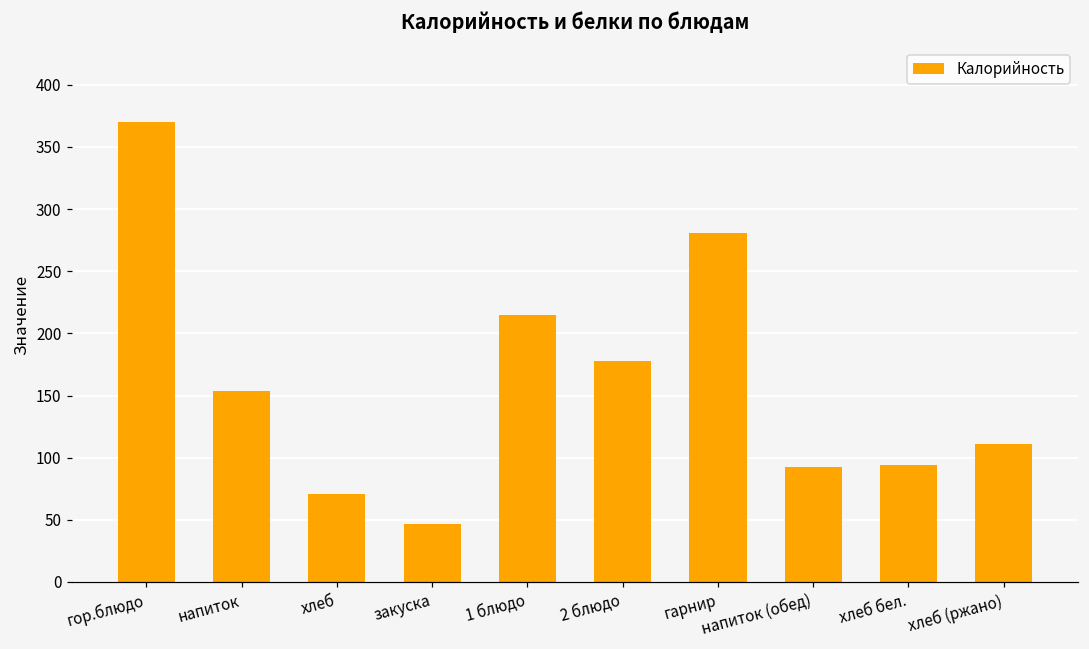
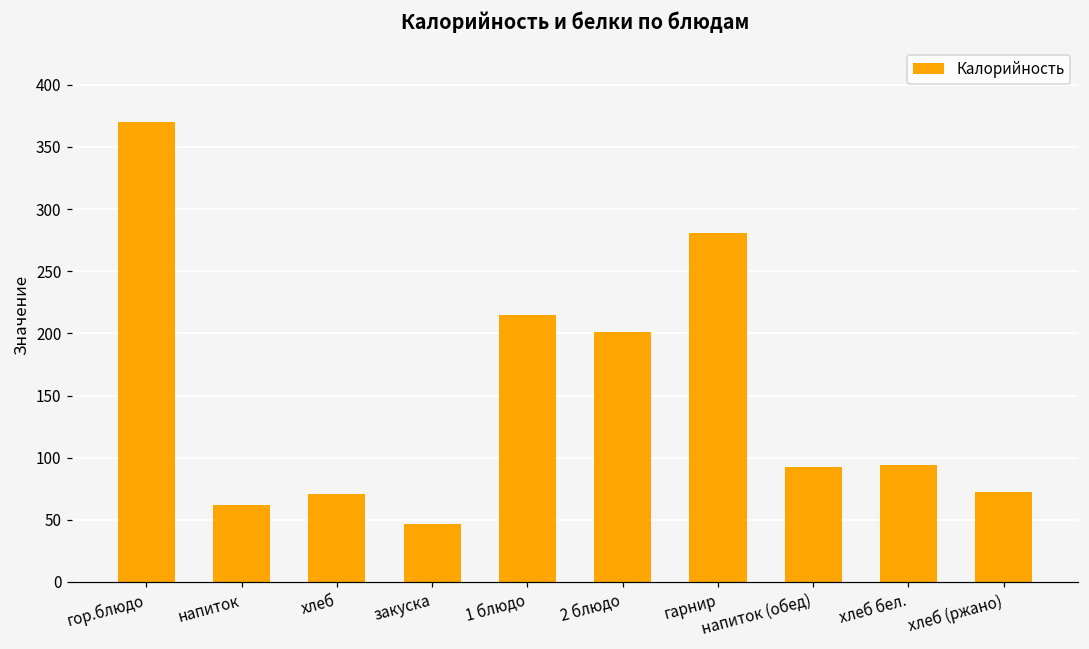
напиток: 154 -> 62
2 блюдо: 178 -> 201
хлеб (ржано): 111 -> 72
